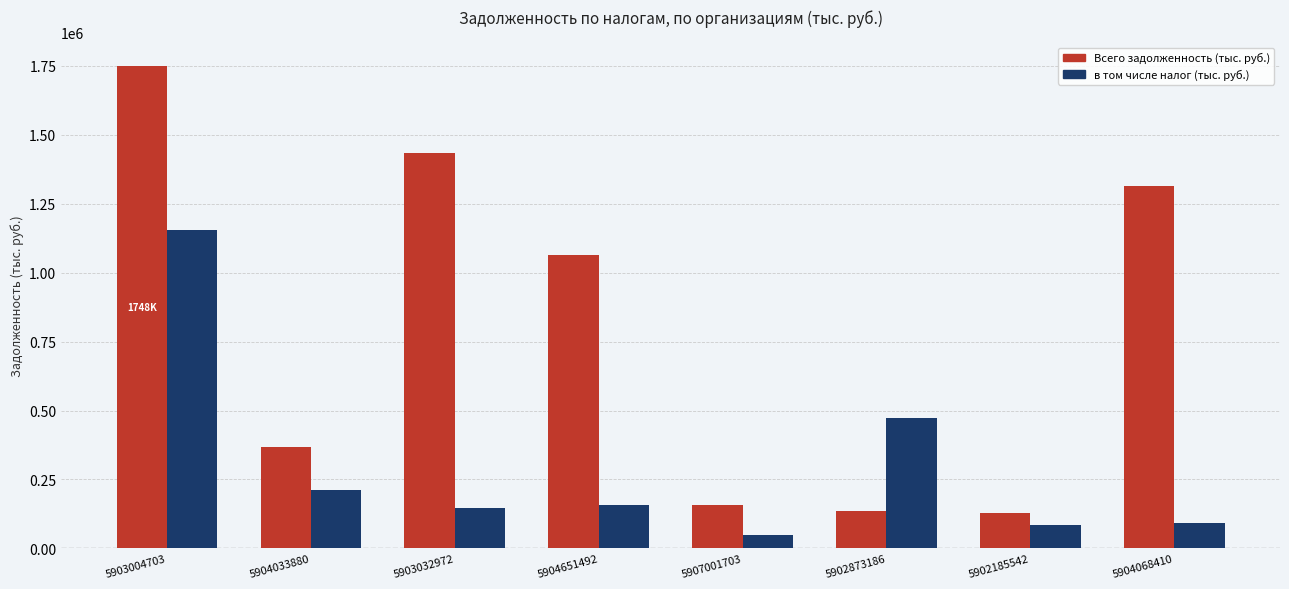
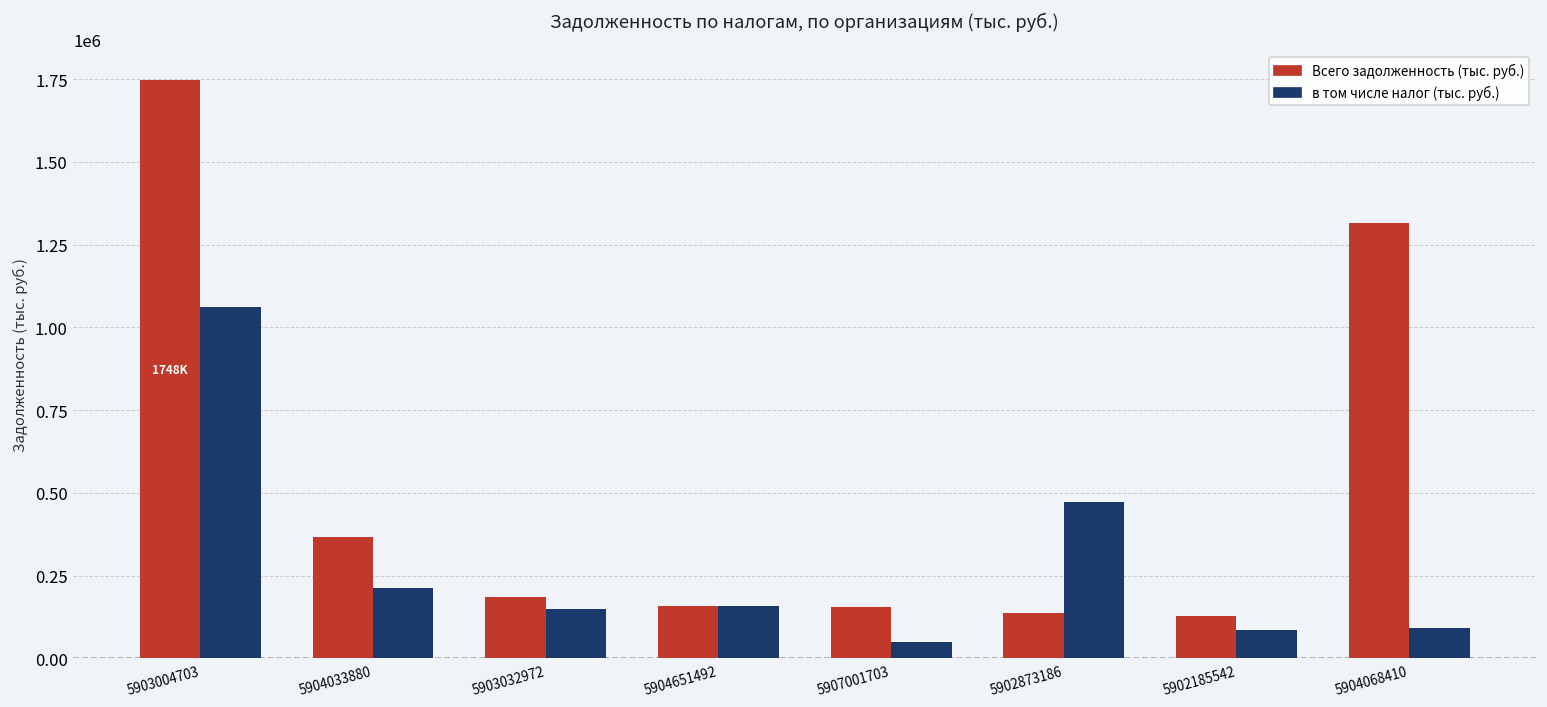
в том числе налог (тыс. руб.), 5903004703: 1160000 -> 1060000
Всего задолженность (тыс. руб.), 5903032972: 1430000 -> 190000
Всего задолженность (тыс. руб.), 5904651492: 1060000 -> 160000
